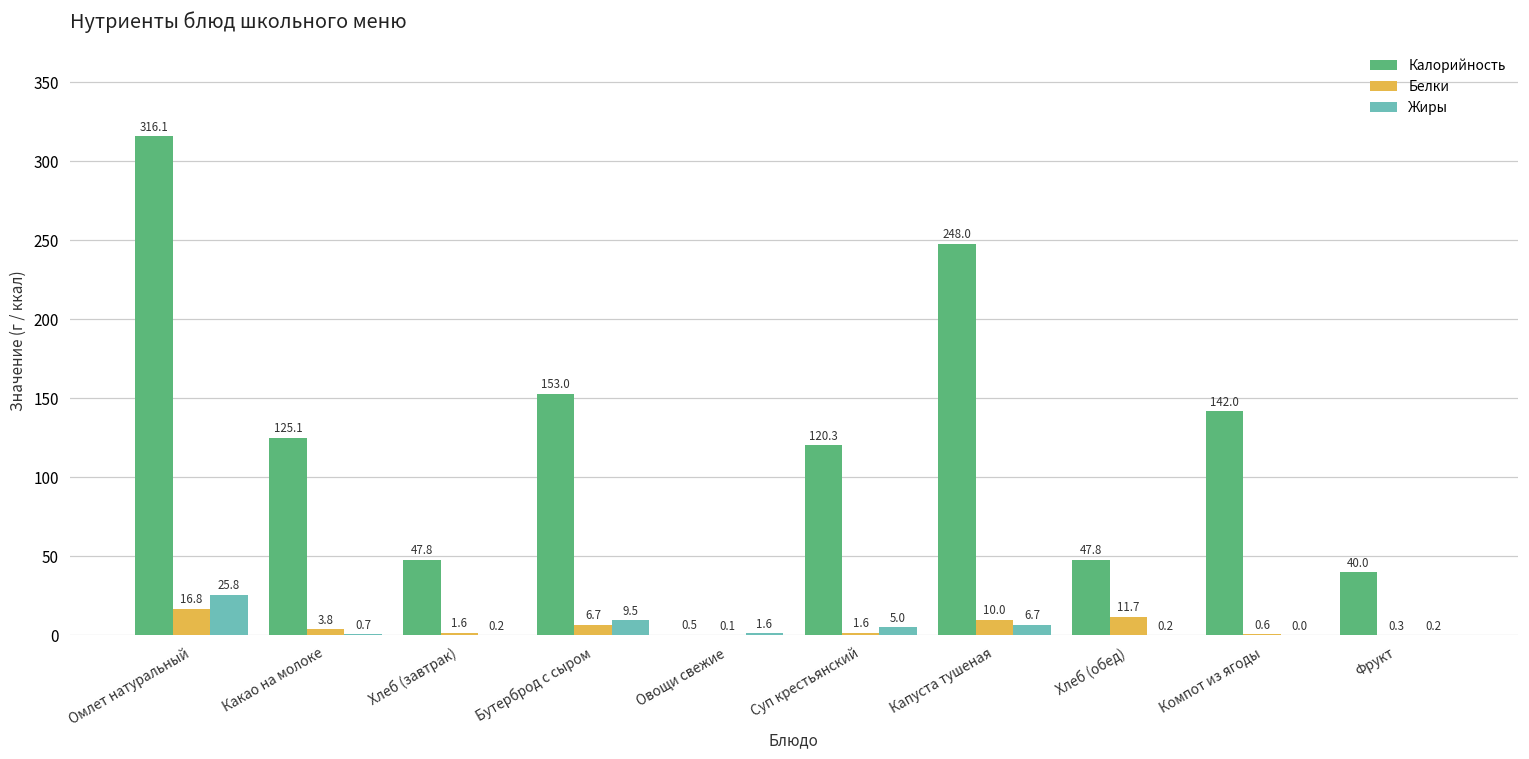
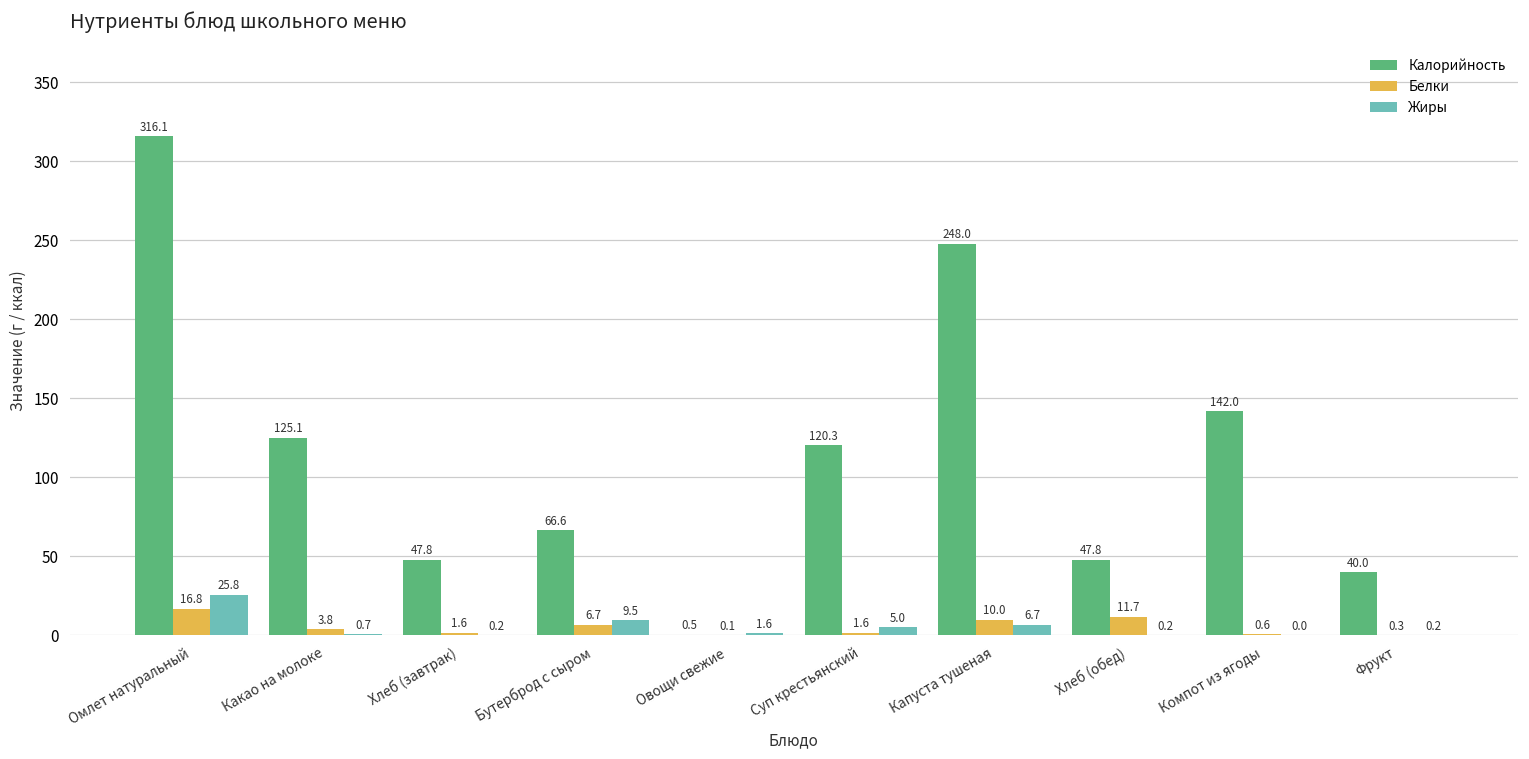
Калорийность, Бутерброд с сыром: 153.0 -> 66.6
